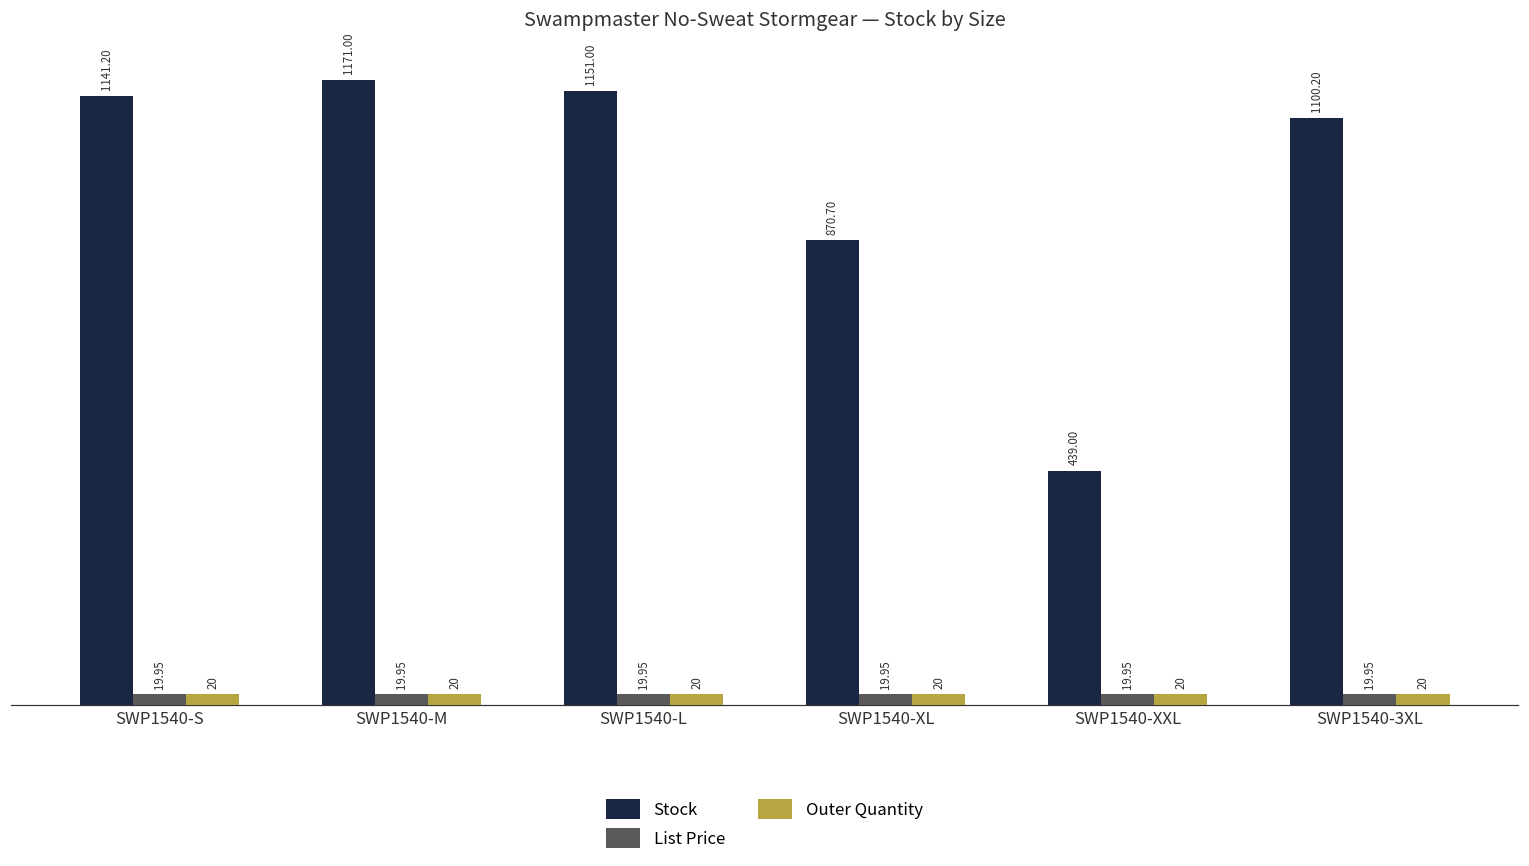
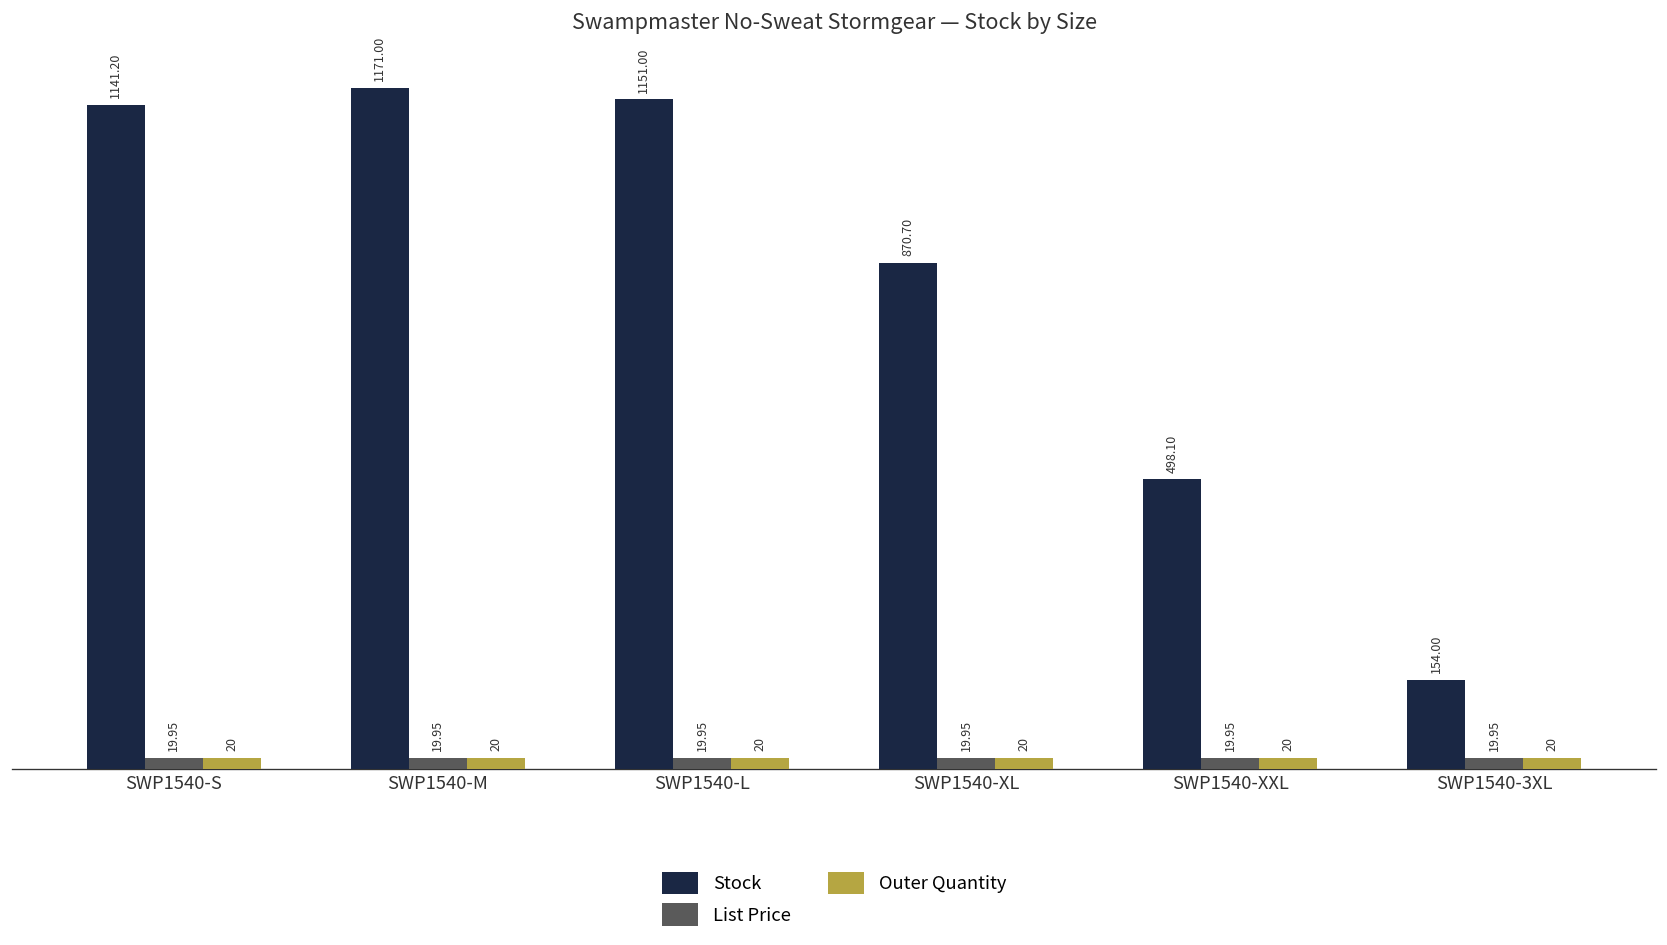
Stock, SWP1540-XXL: 439.00 -> 498.10
Stock, SWP1540-3XL: 1100.20 -> 154.00
